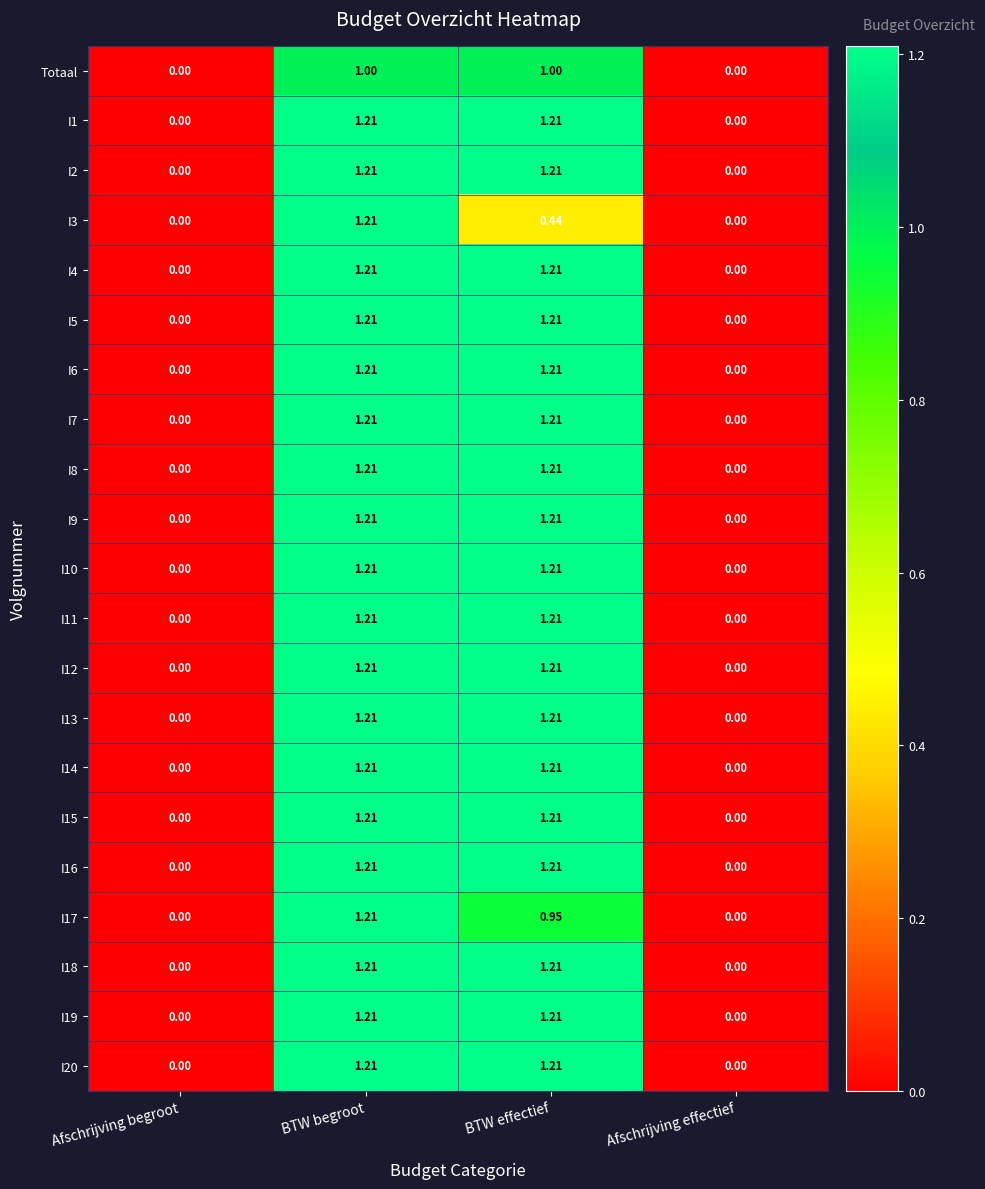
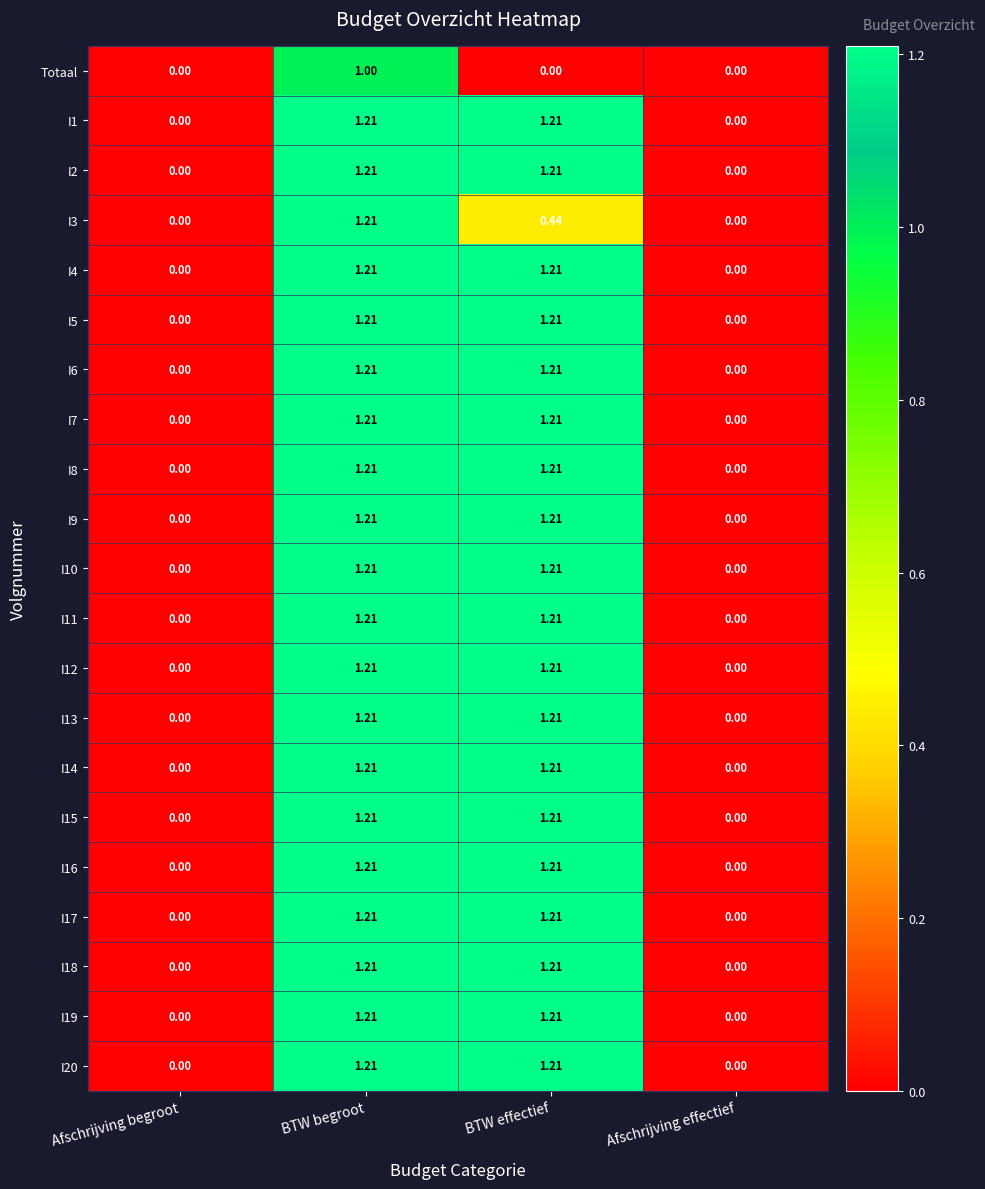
Totaal, BTW effectief: 1.00 -> 0.00
I17, BTW effectief: 0.95 -> 1.21
